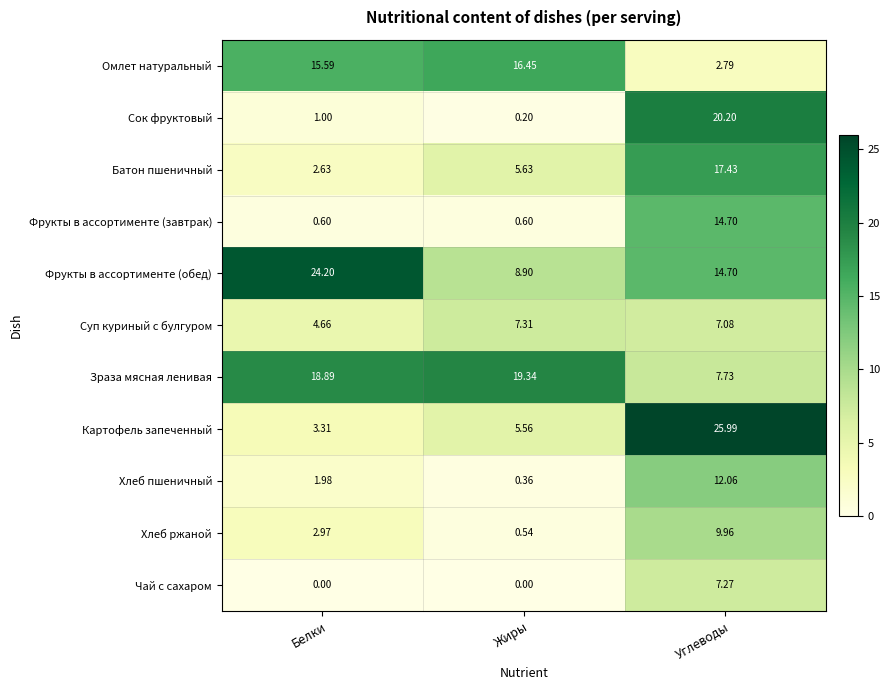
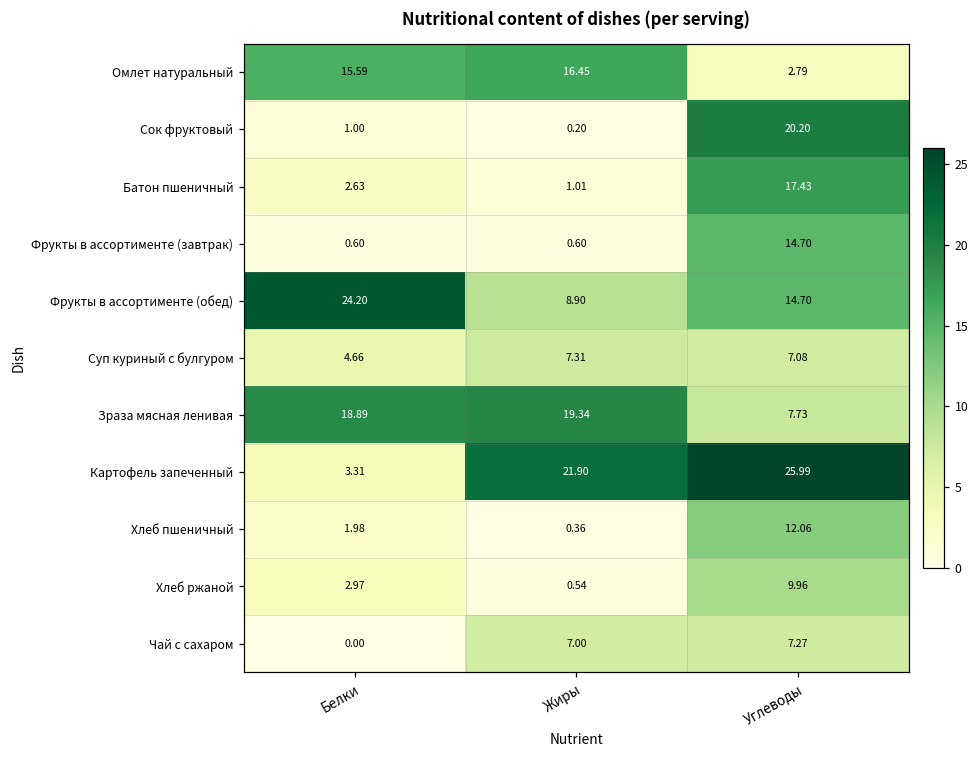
Батон пшеничный, Жиры: 5.63 -> 1.01
Картофель запеченный, Жиры: 5.56 -> 21.90
Чай с сахаром, Жиры: 0.00 -> 7.00
